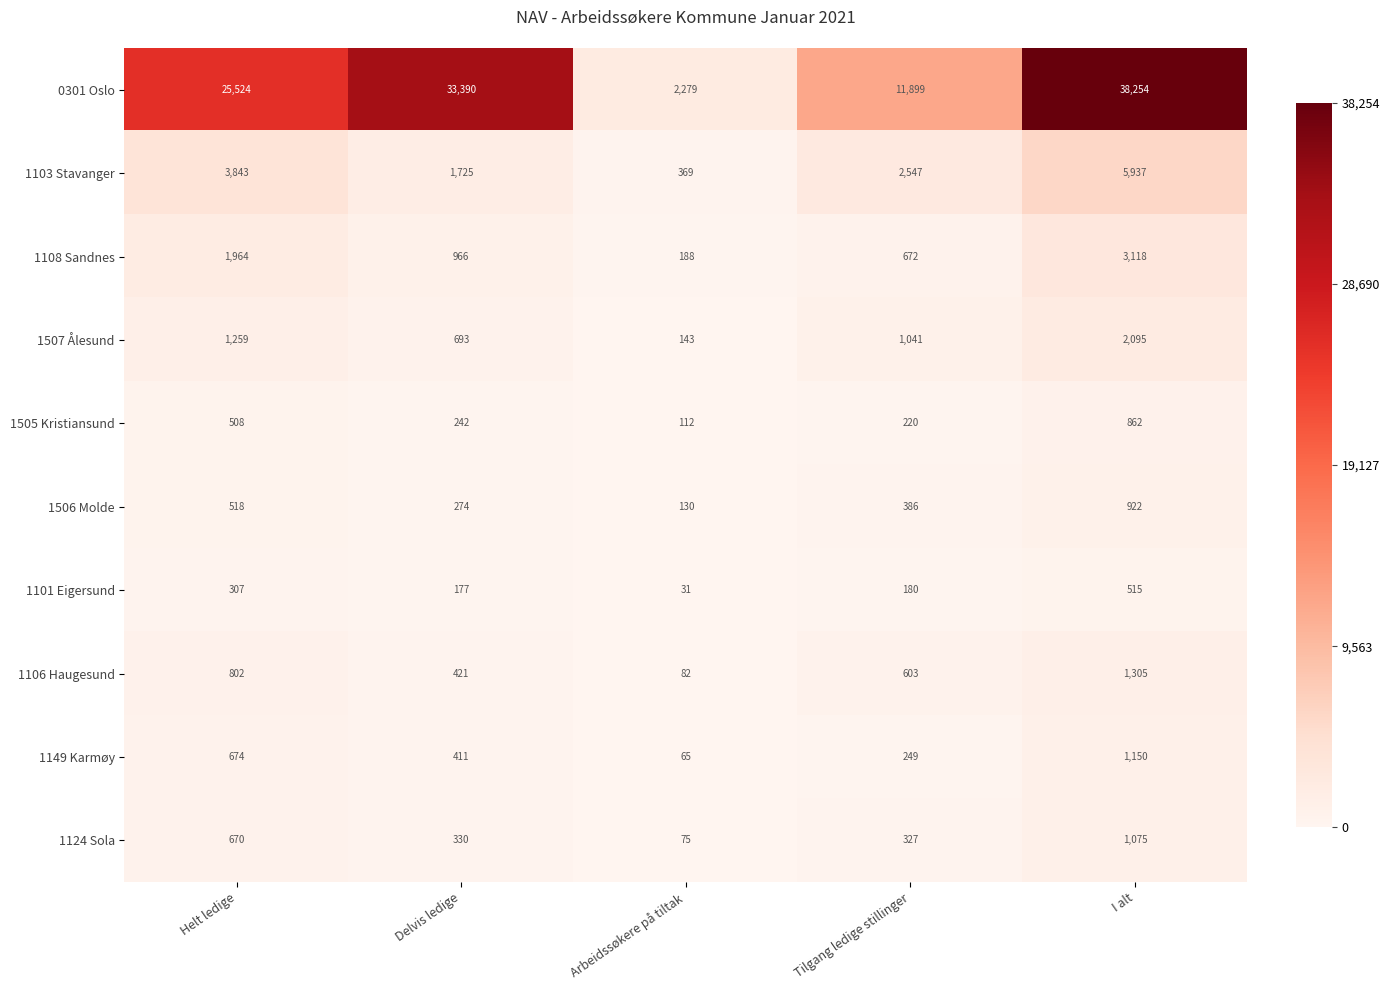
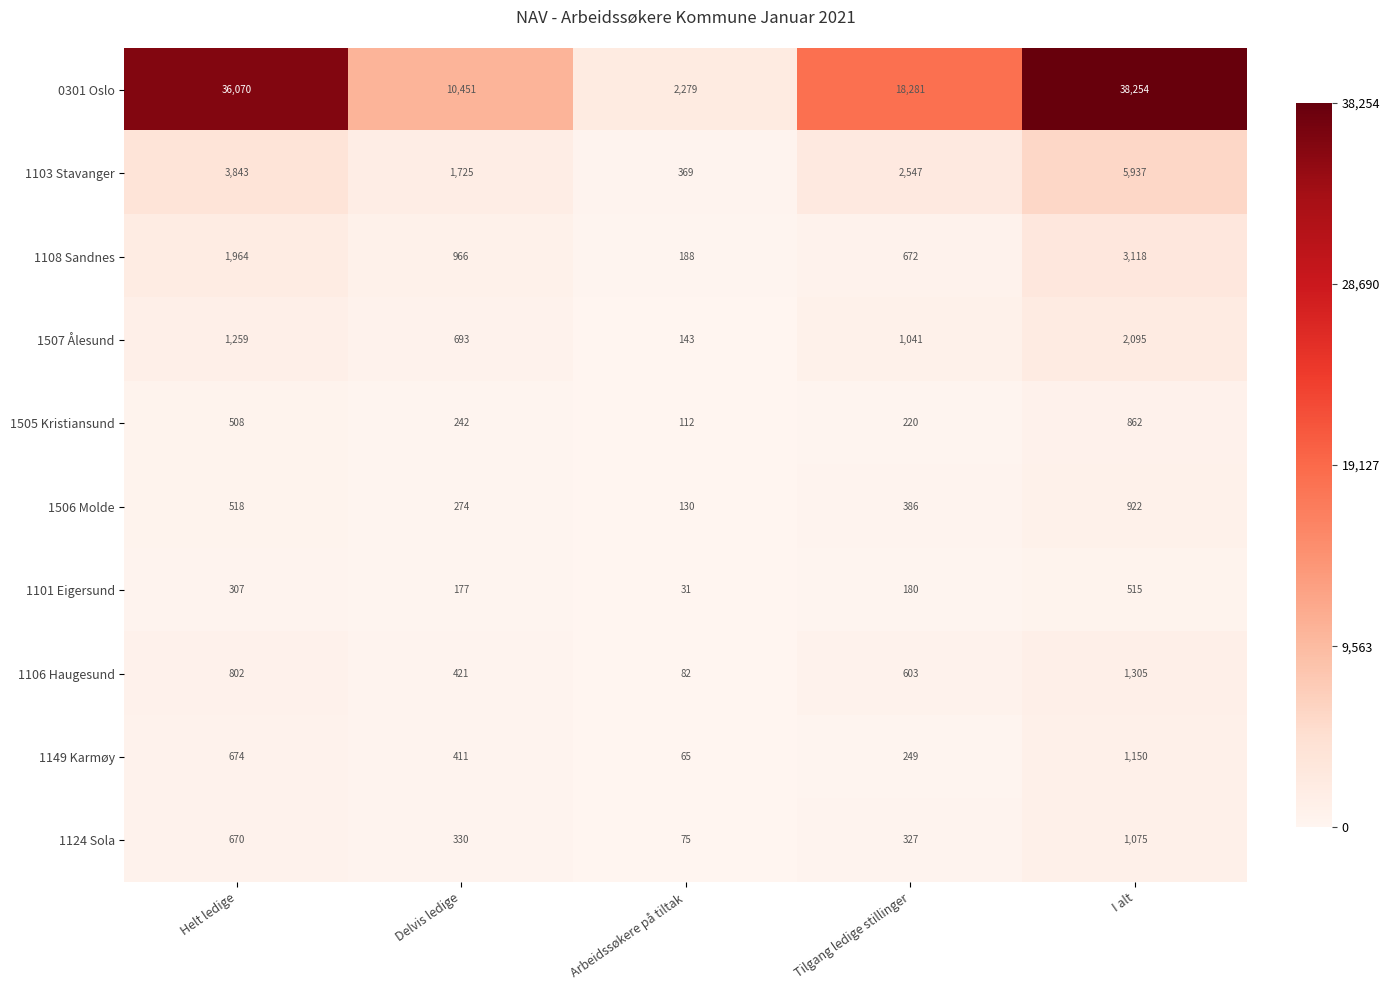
0301 Oslo, Helt ledige: 25,524 -> 36,070
0301 Oslo, Delvis ledige: 33,390 -> 10,451
0301 Oslo, Tilgang ledige stillinger: 11,899 -> 18,281
